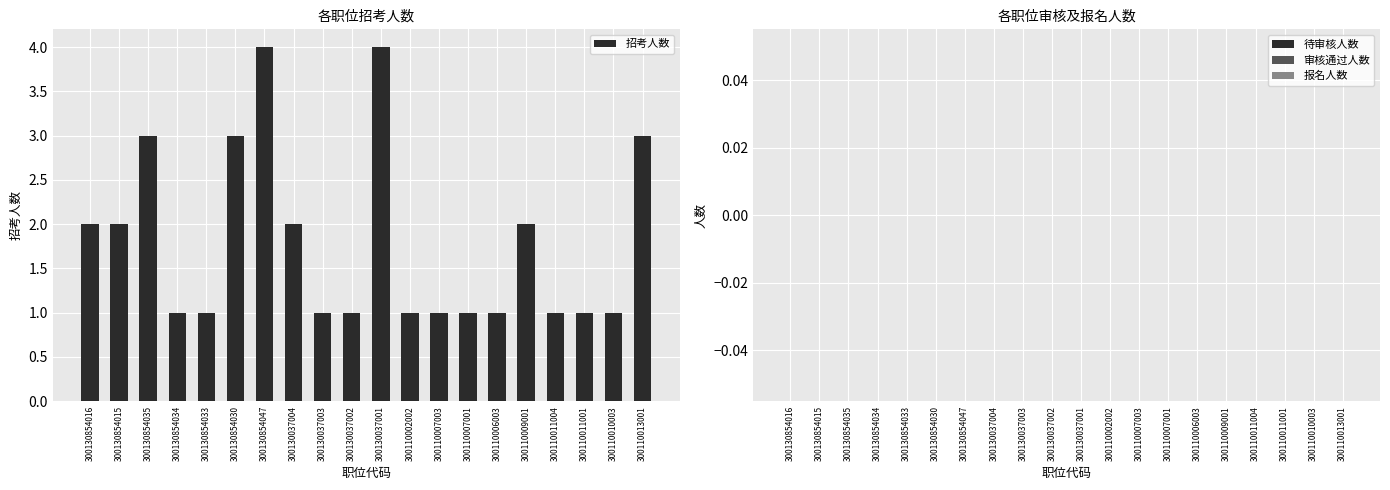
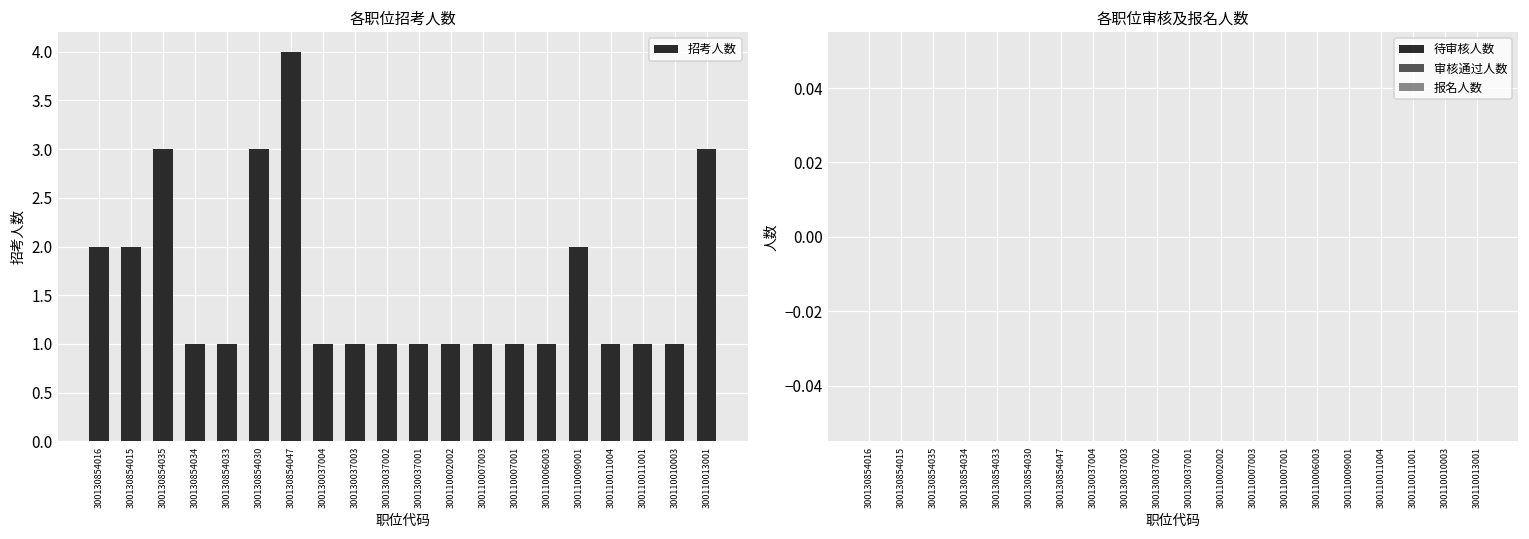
各职位招考人数, 300130037004: 2 -> 1
各职位招考人数, 300130037001: 4 -> 1
